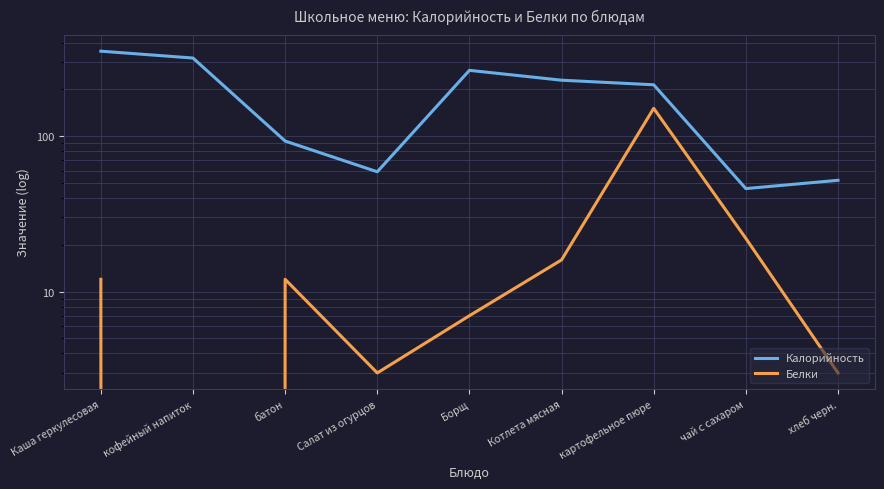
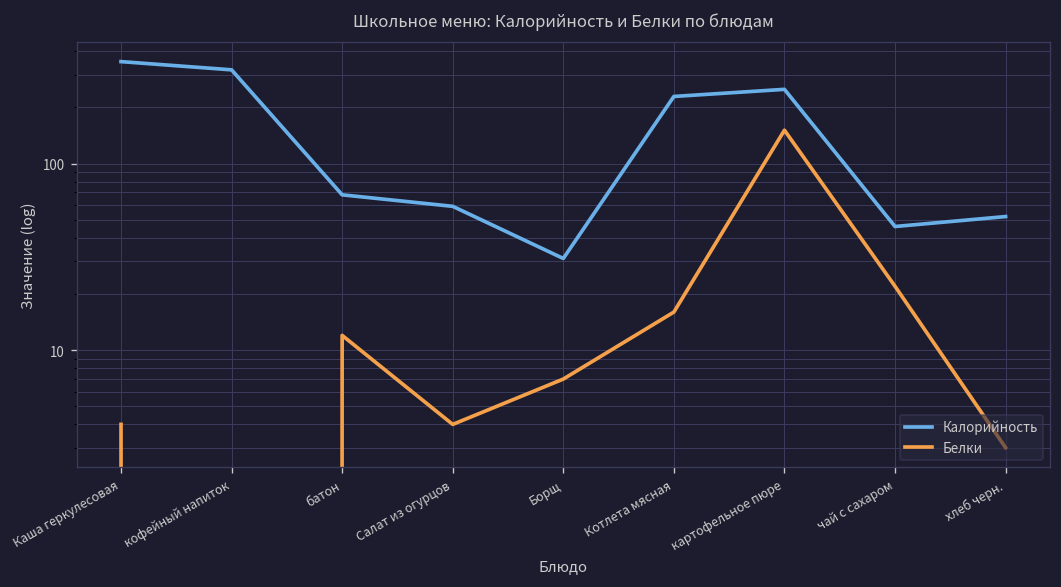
Белки, Каша геркулесовая: 12 -> 4
Калорийность, батон: 90 -> 70
Белки, Салат из огурцов: 3 -> 4
Калорийность, Борщ: 270 -> 31
Калорийность, картофельное пюре: 210 -> 250
